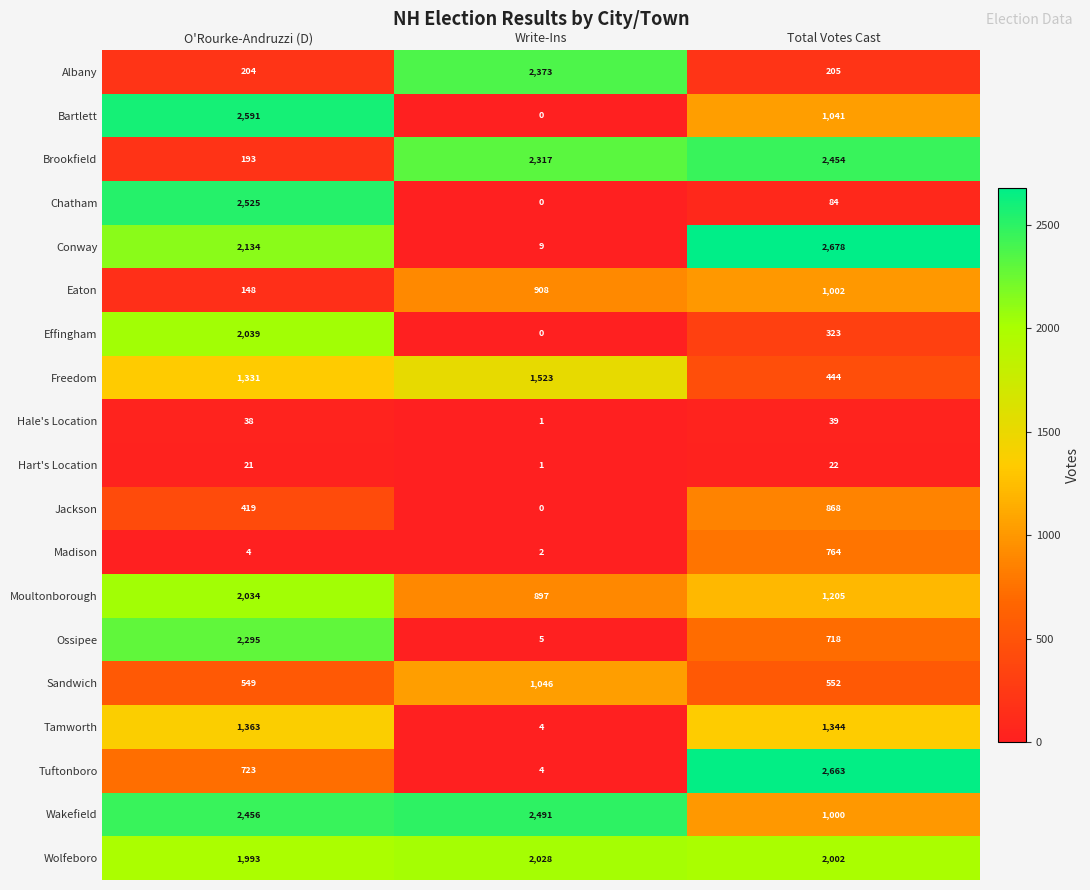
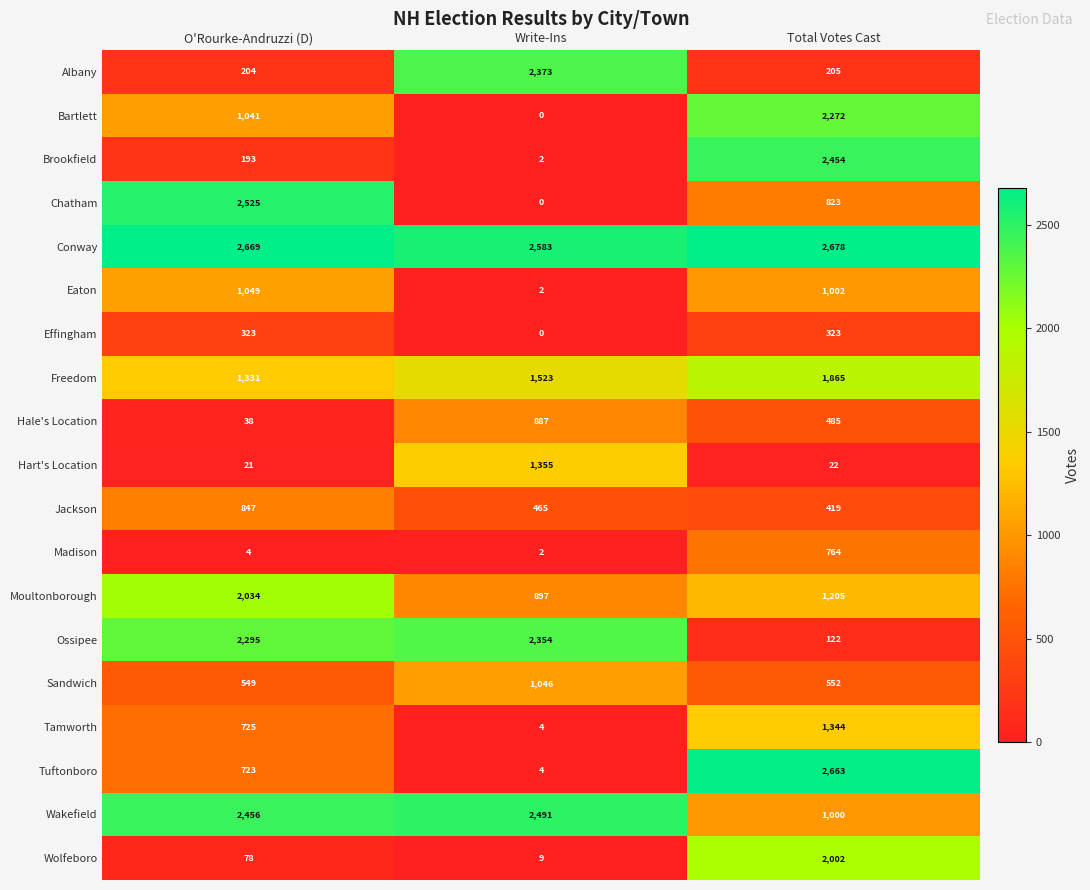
Bartlett, O'Rourke-Andruzzi (D): 2,591 -> 1,041
Bartlett, Total Votes Cast: 1,041 -> 2,272
Brookfield, Write-Ins: 2,317 -> 2
Chatham, Total Votes Cast: 84 -> 823
Conway, O'Rourke-Andruzzi (D): 2,134 -> 2,669
Conway, Write-Ins: 9 -> 2,583
Eaton, O'Rourke-Andruzzi (D): 148 -> 1,049
Eaton, Write-Ins: 908 -> 2
Effingham, O'Rourke-Andruzzi (D): 2,039 -> 323
Freedom, Total Votes Cast: 444 -> 1,865
Hale's Location, Write-Ins: 1 -> 887
Hale's Location, Total Votes Cast: 39 -> 485
Hart's Location, Write-Ins: 1 -> 1,355
Jackson, O'Rourke-Andruzzi (D): 419 -> 847
Jackson, Write-Ins: 0 -> 465
Jackson, Total Votes Cast: 868 -> 419
Ossipee, Write-Ins: 5 -> 2,354
Ossipee, Total Votes Cast: 718 -> 122
Tamworth, O'Rourke-Andruzzi (D): 1,363 -> 725
Wolfeboro, O'Rourke-Andruzzi (D): 1,993 -> 78
Wolfeboro, Write-Ins: 2,028 -> 9
